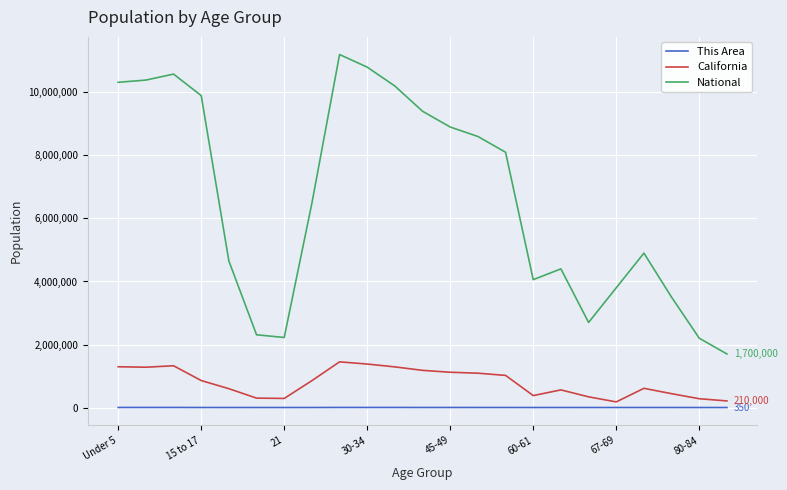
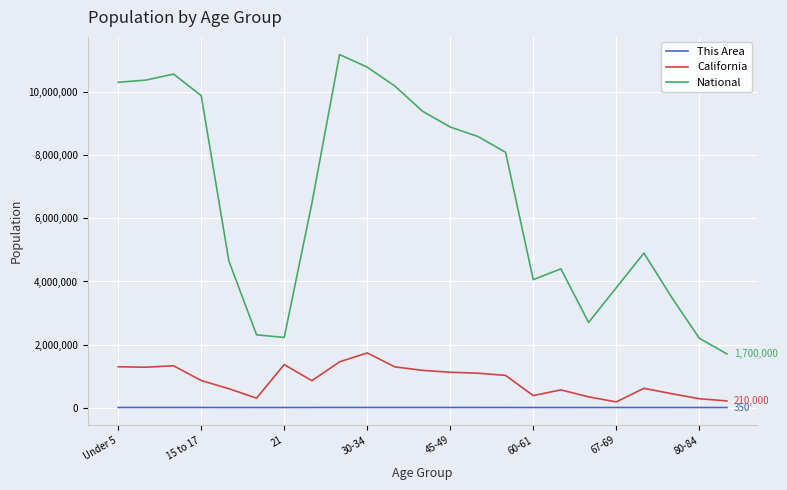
California, 21: 300,000 -> 1,400,000
California, 30-34: 1,400,000 -> 1,700,000
